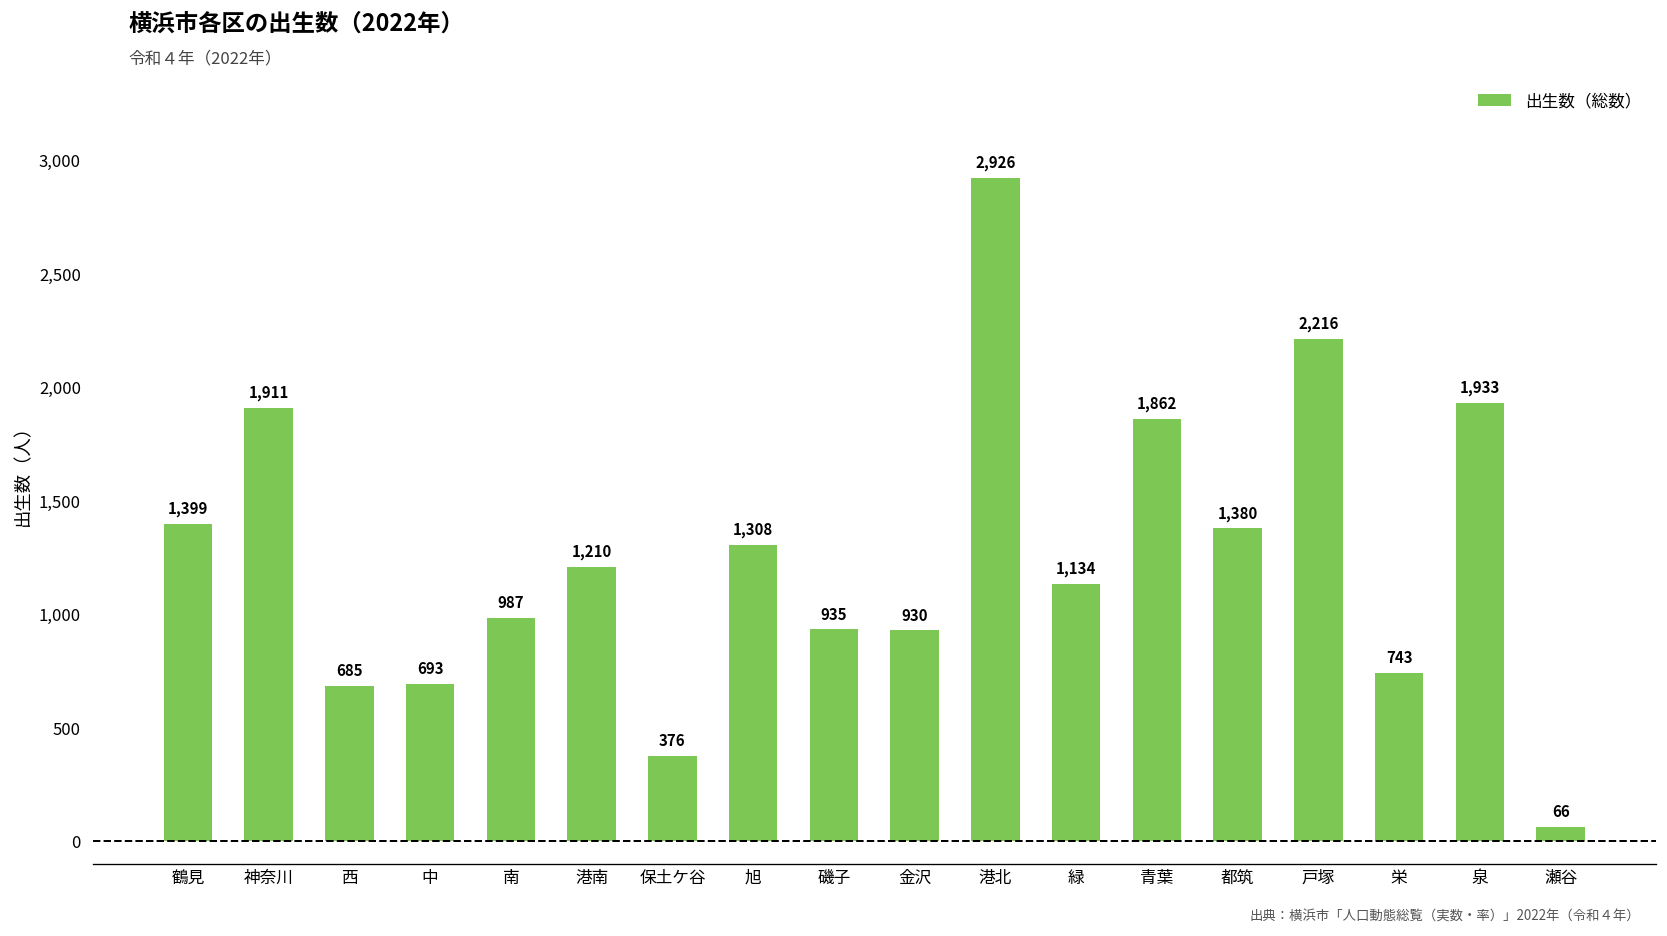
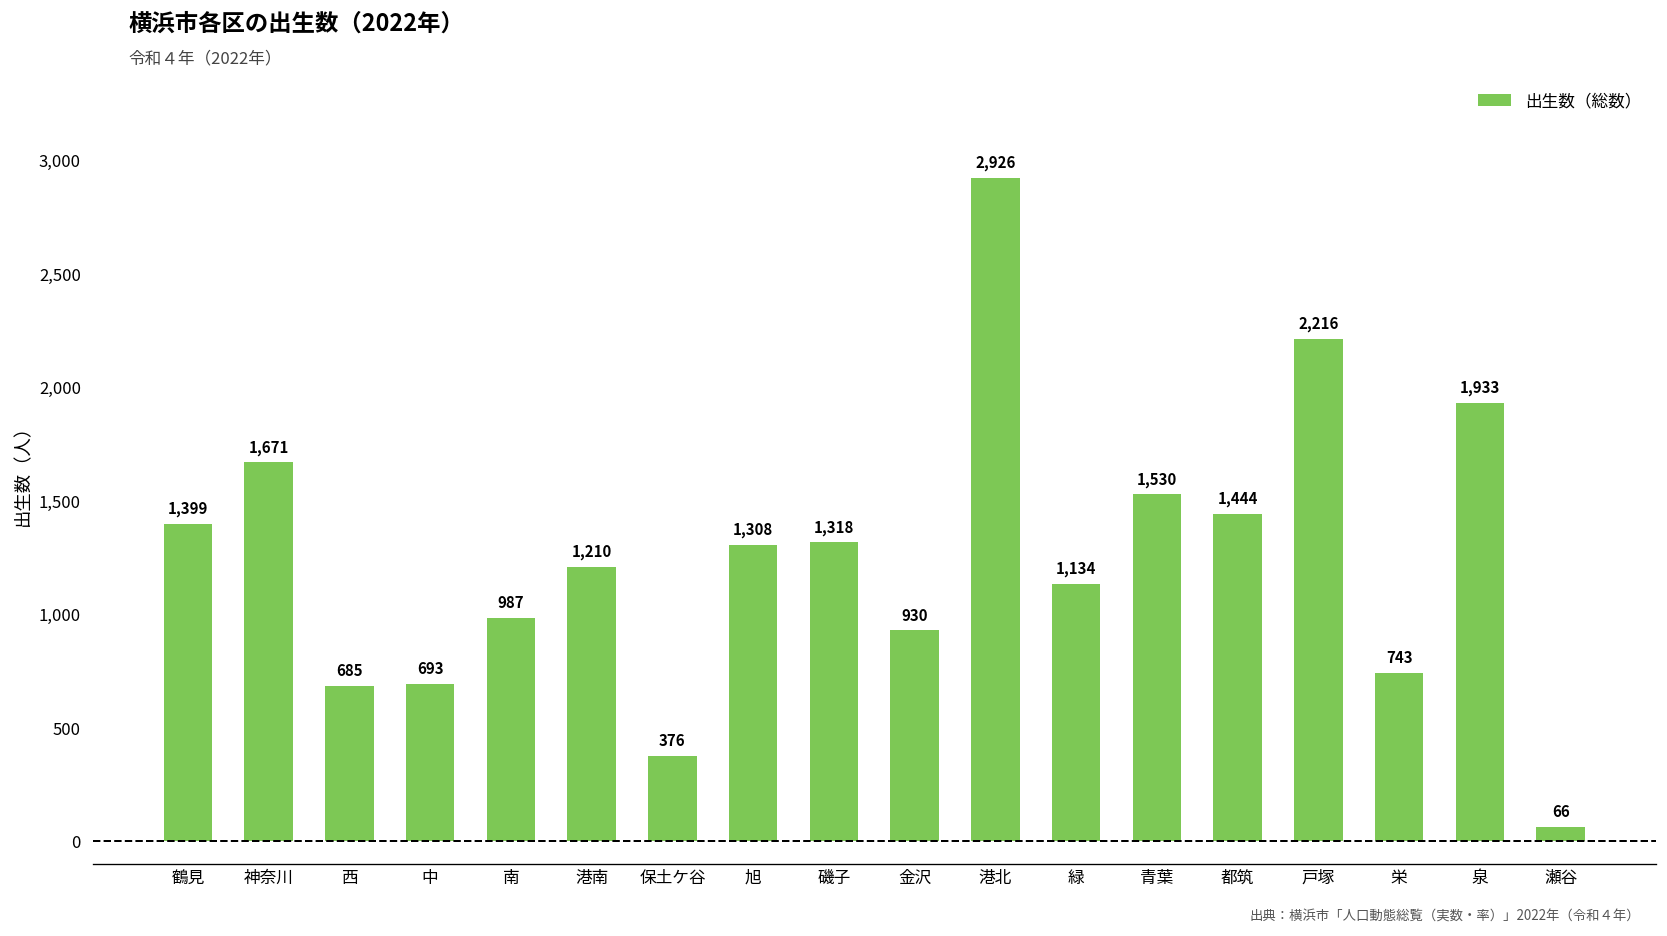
神奈川: 1,911 -> 1,671
磯子: 935 -> 1,318
青葉: 1,862 -> 1,530
都筑: 1,380 -> 1,444
